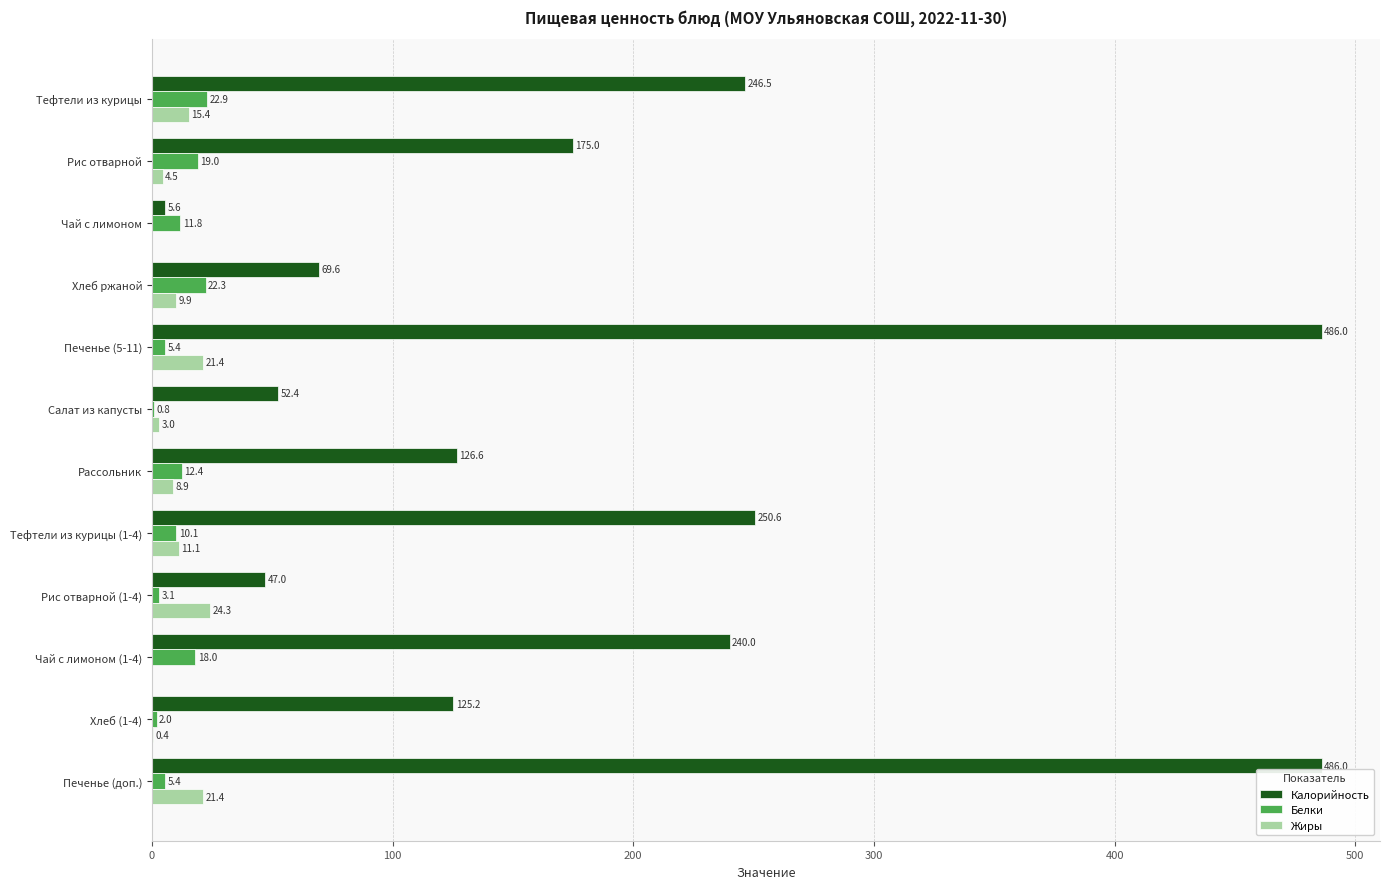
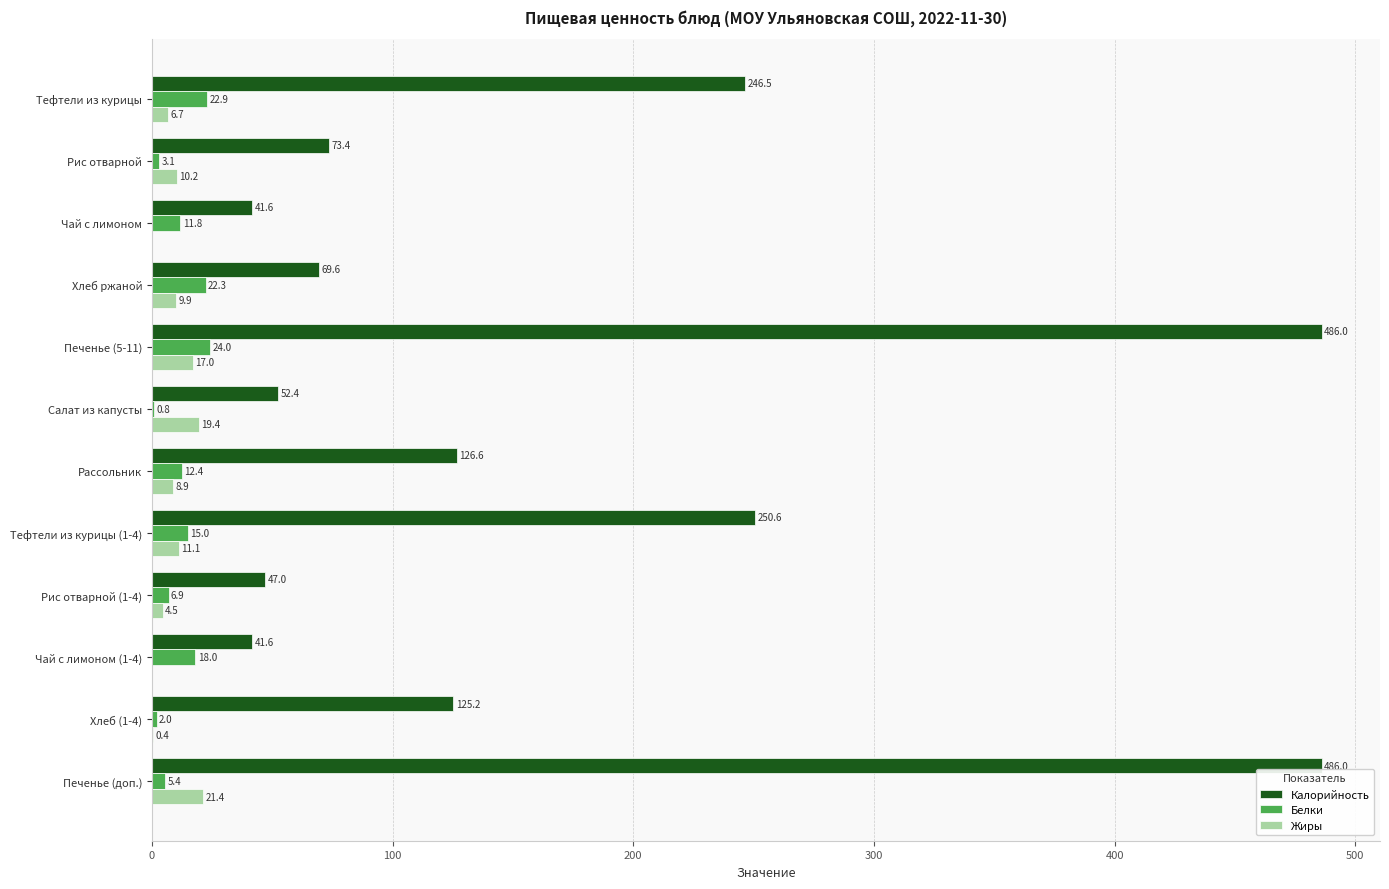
Жиры, Тефтели из курицы: 15.4 -> 6.7
Калорийность, Рис отварной: 175.0 -> 73.4
Белки, Рис отварной: 19.0 -> 3.1
Жиры, Рис отварной: 4.5 -> 10.2
Калорийность, Чай с лимоном: 5.6 -> 41.6
Белки, Печенье (5-11): 5.4 -> 24.0
Жиры, Печенье (5-11): 21.4 -> 17.0
Жиры, Салат из капусты: 3.0 -> 19.4
Белки, Тефтели из курицы (1-4): 10.1 -> 15.0
Белки, Рис отварной (1-4): 3.1 -> 6.9
Жиры, Рис отварной (1-4): 24.3 -> 4.5
Калорийность, Чай с лимоном (1-4): 240.0 -> 41.6
